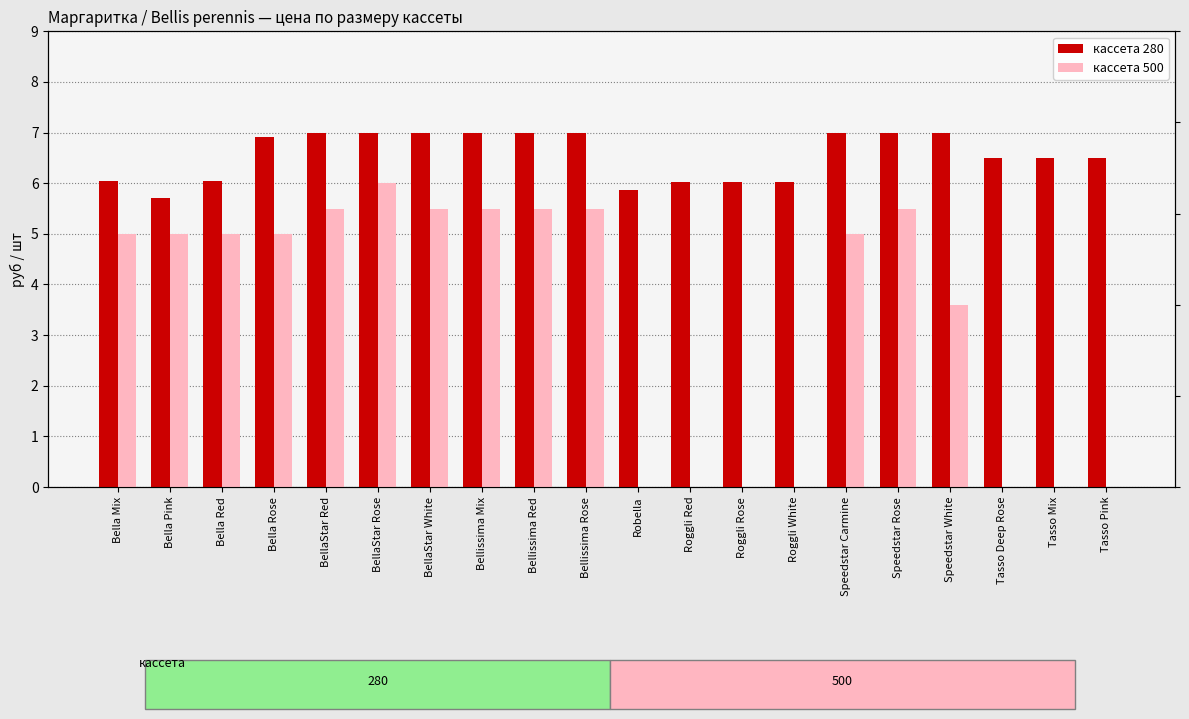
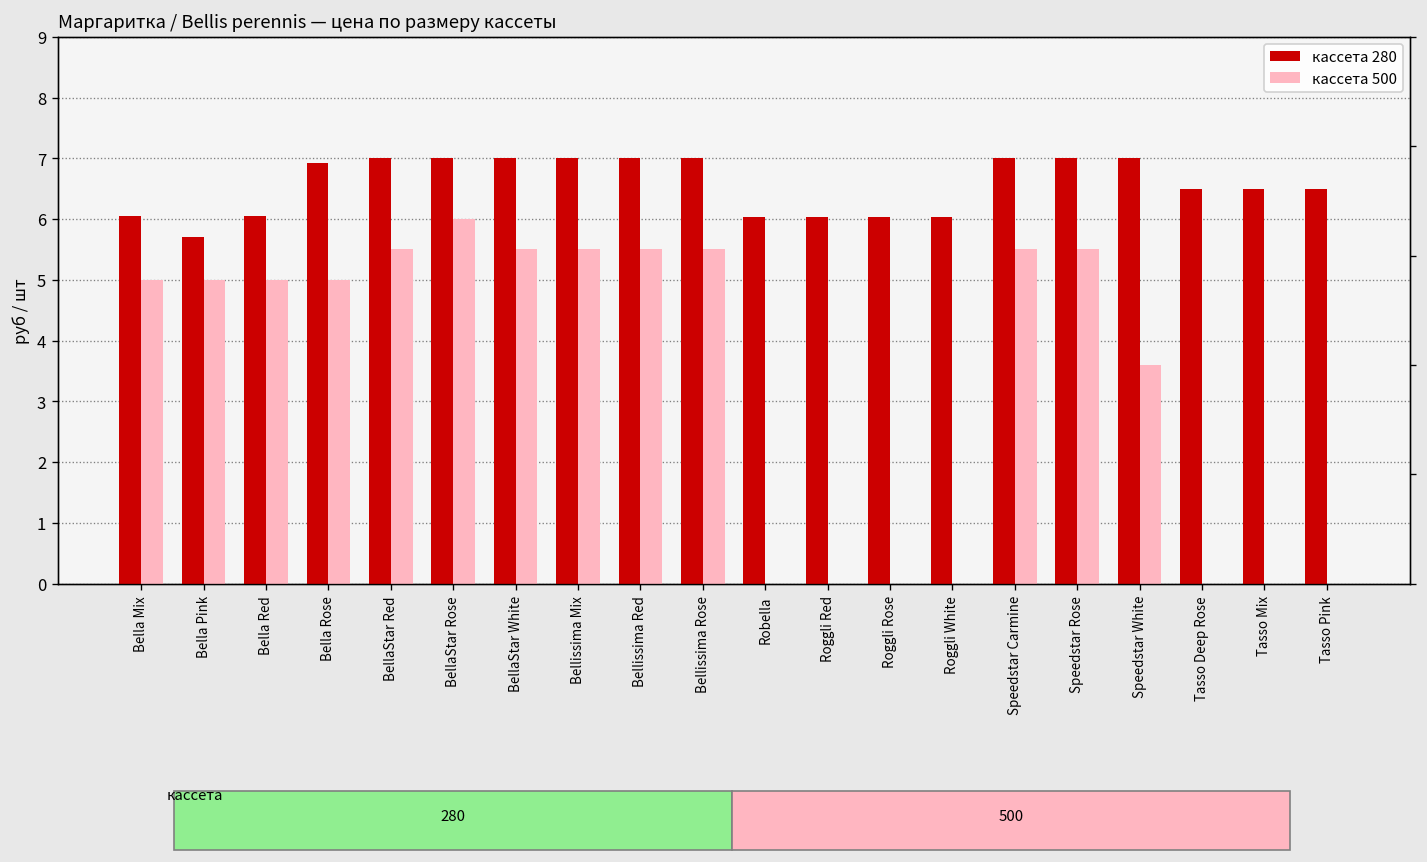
кассета 280, Robella: 5.9 -> 6.0
кассета 500, Speedstar Carmine: 5.0 -> 5.5
